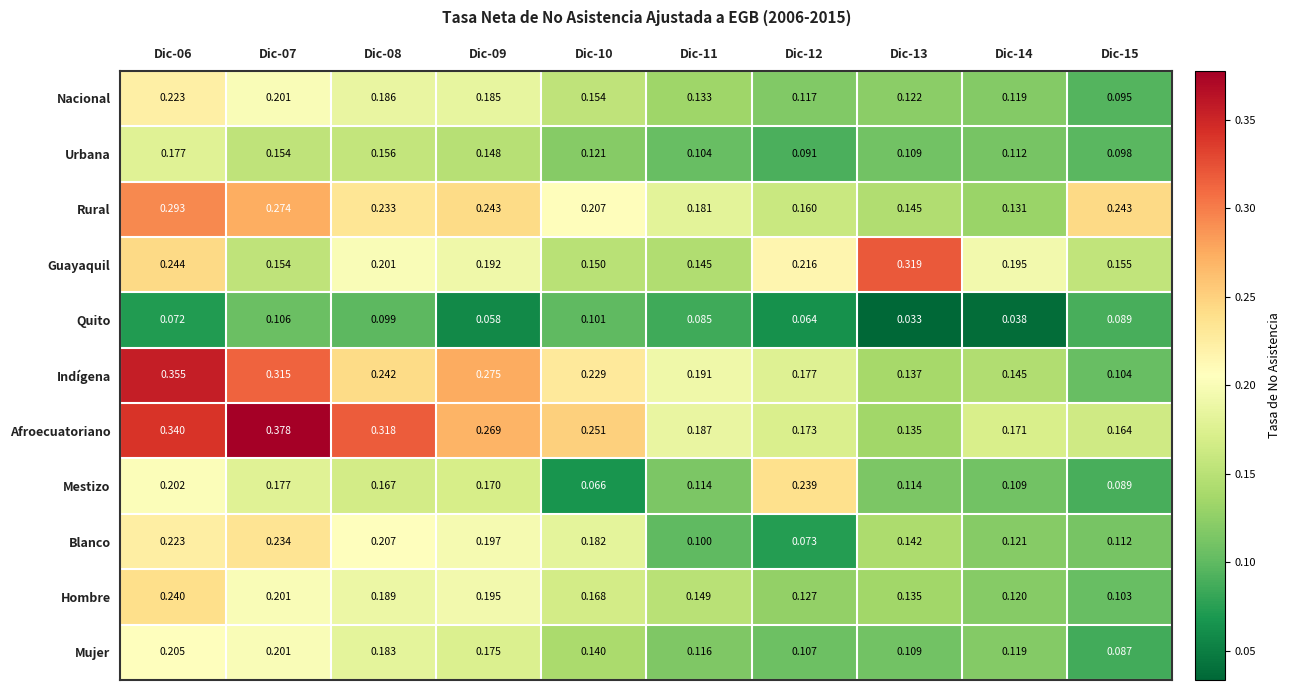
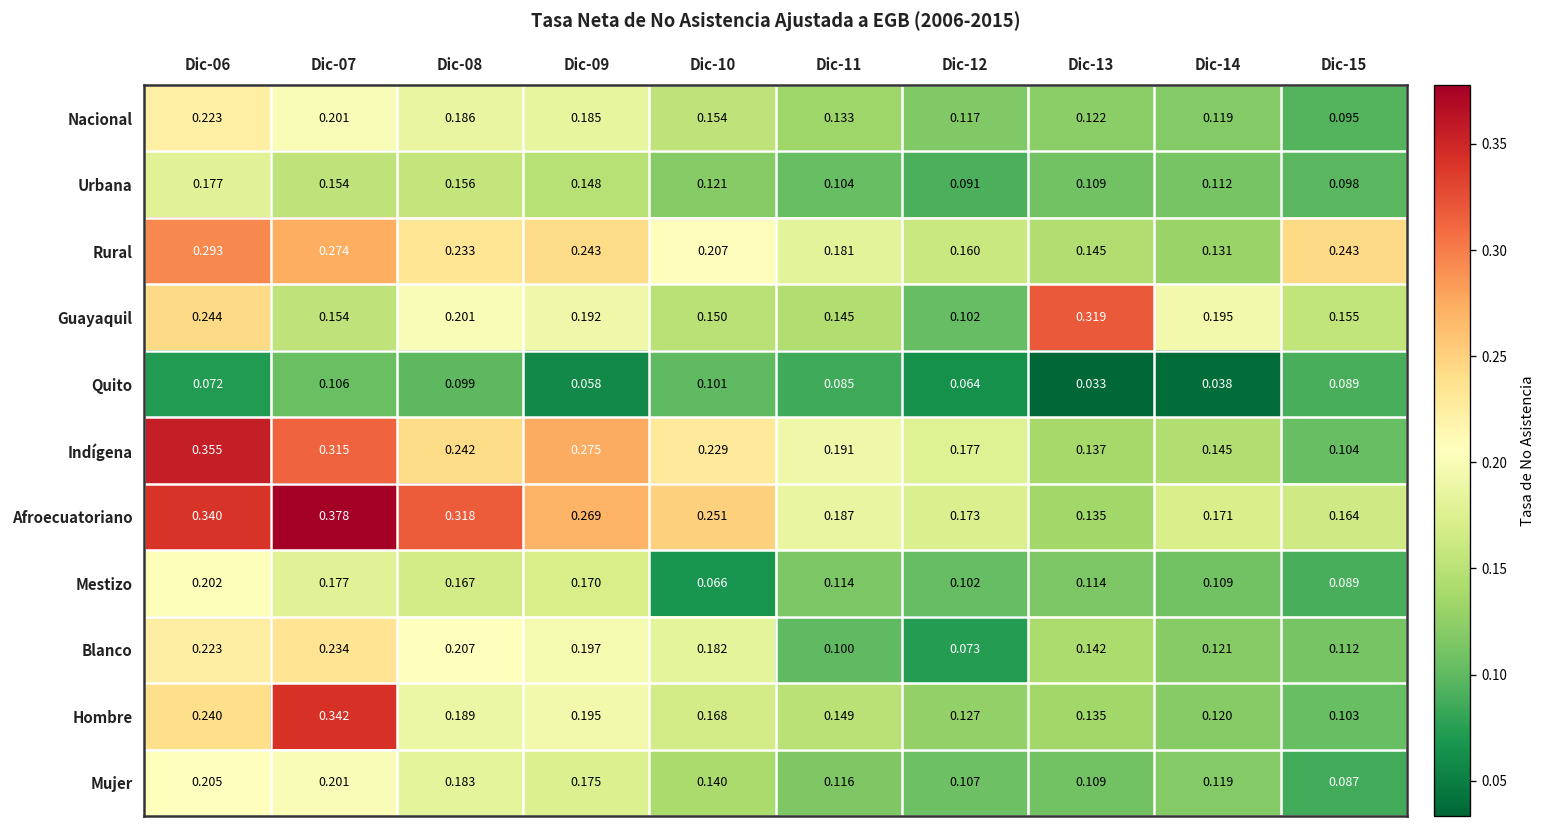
Guayaquil, Dic-12: 0.216 -> 0.102
Mestizo, Dic-12: 0.239 -> 0.102
Hombre, Dic-07: 0.201 -> 0.342
